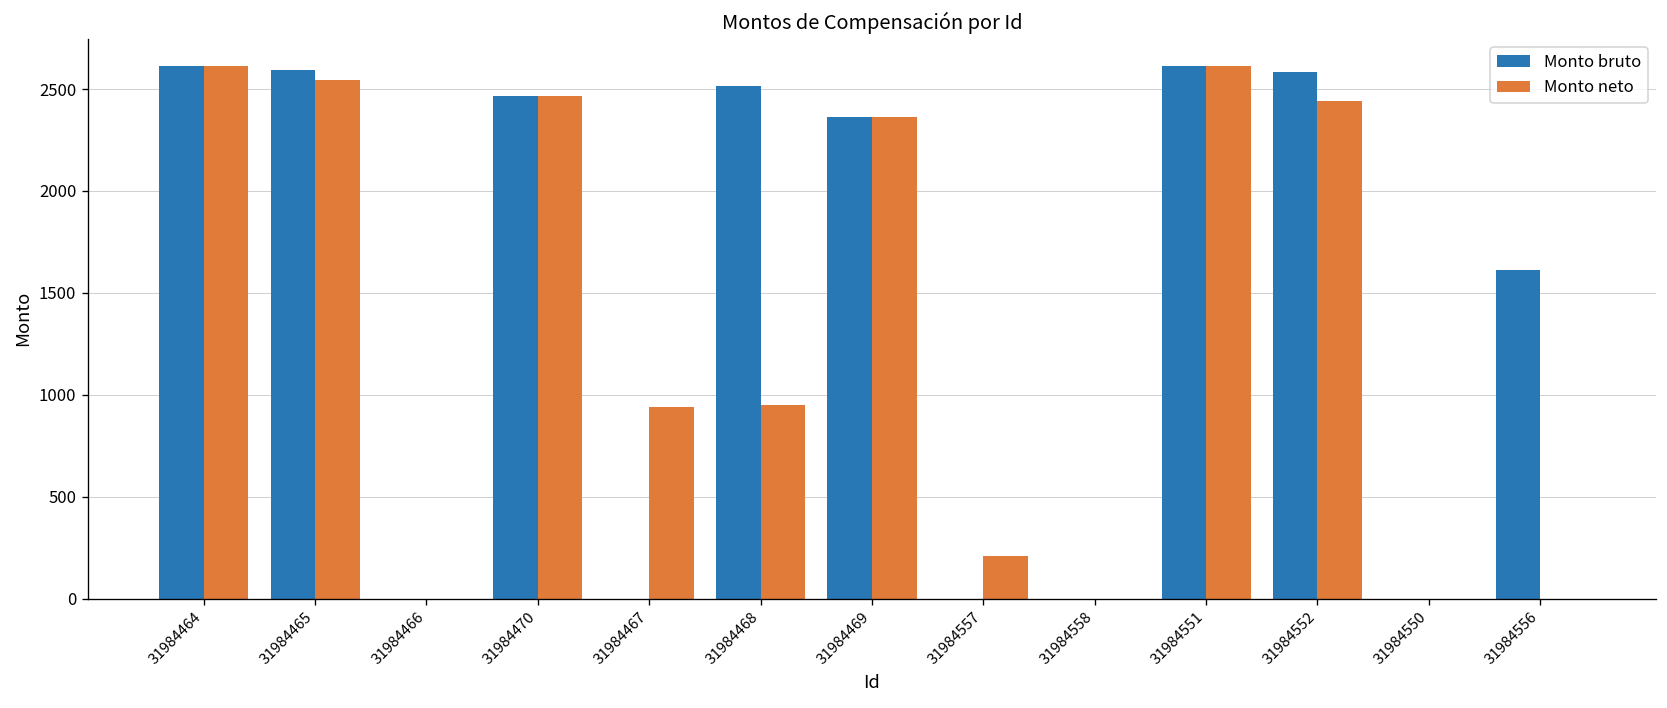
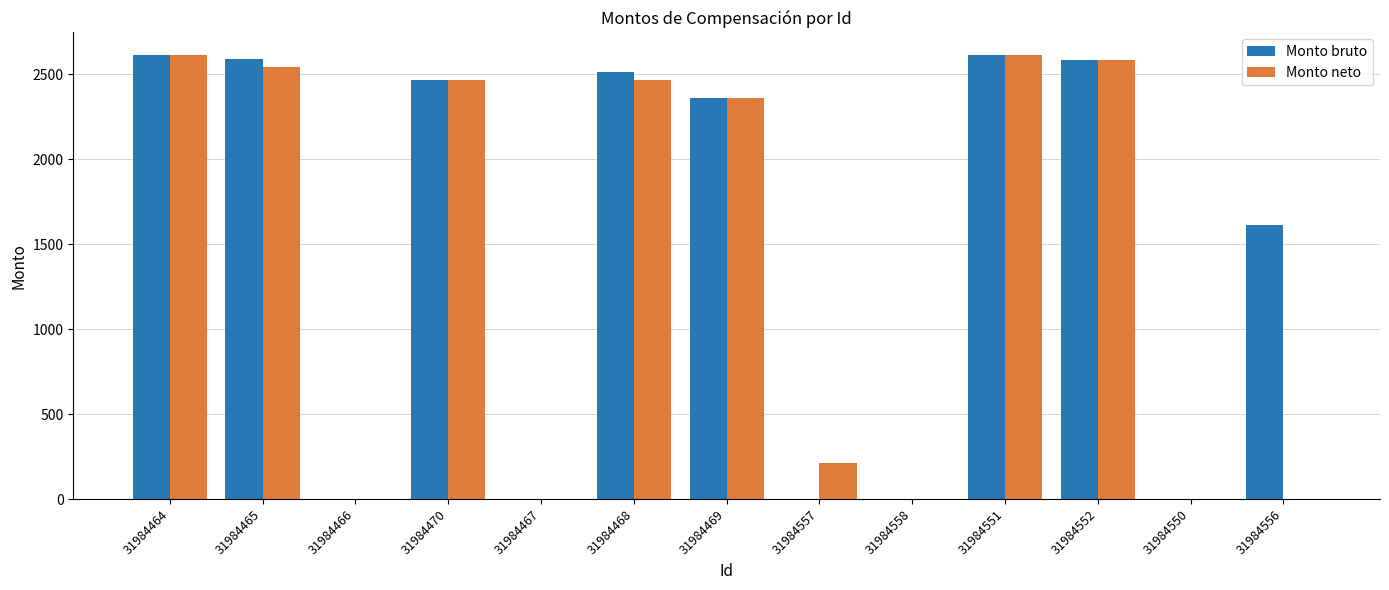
Monto neto, 31984467: 940 -> 0
Monto neto, 31984468: 950 -> 2460
Monto neto, 31984552: 2440 -> 2580
